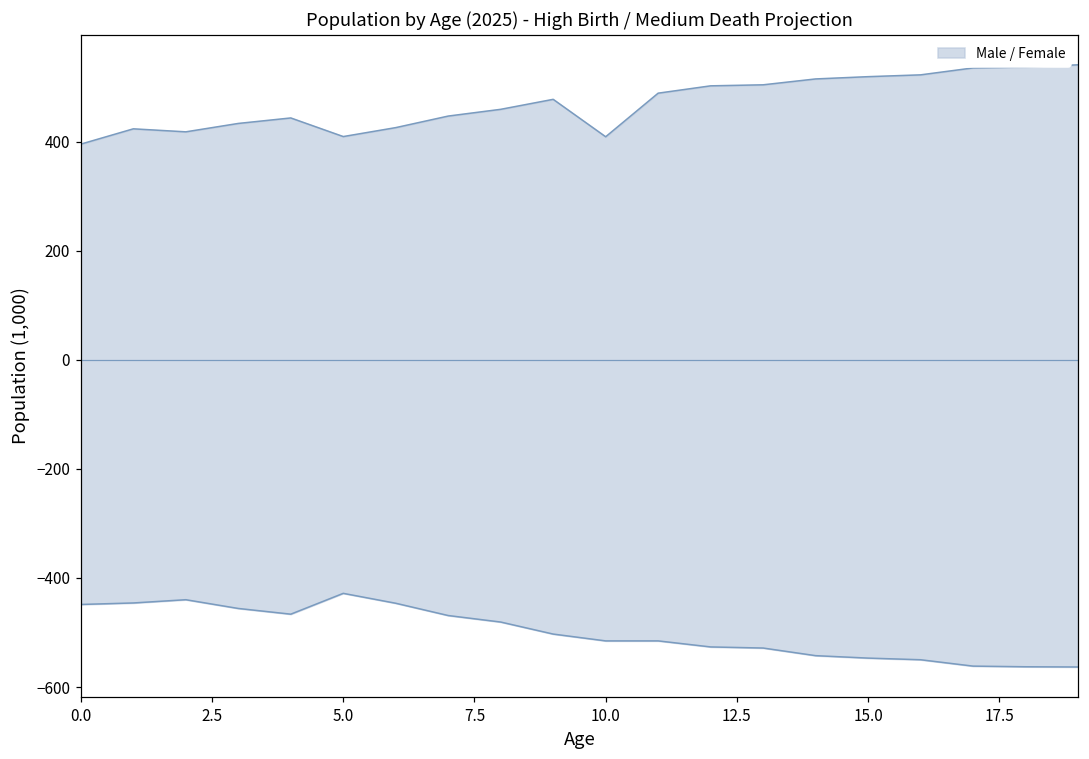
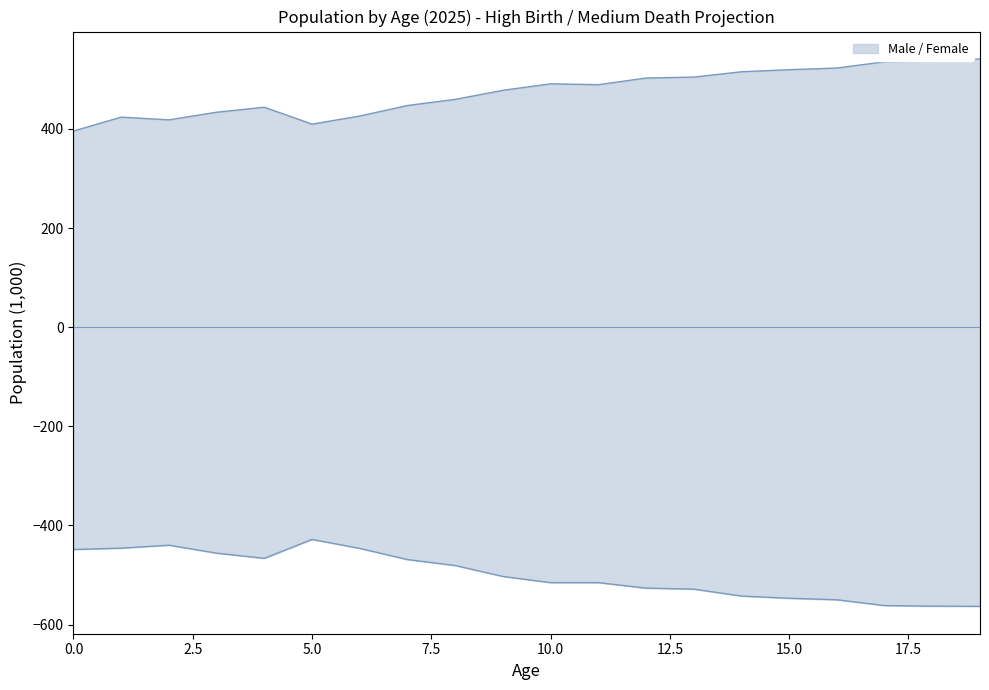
Male / Female, 10.0: 410 -> 490
